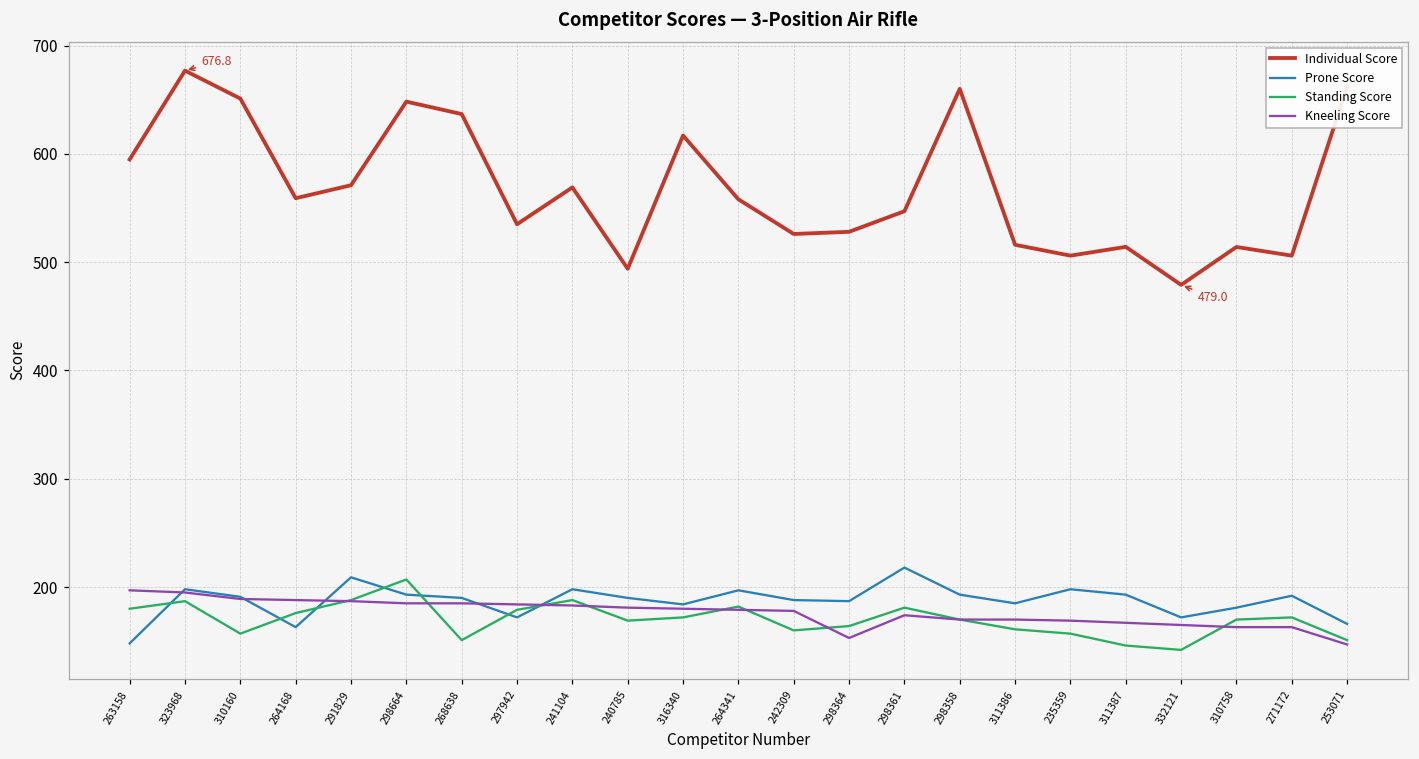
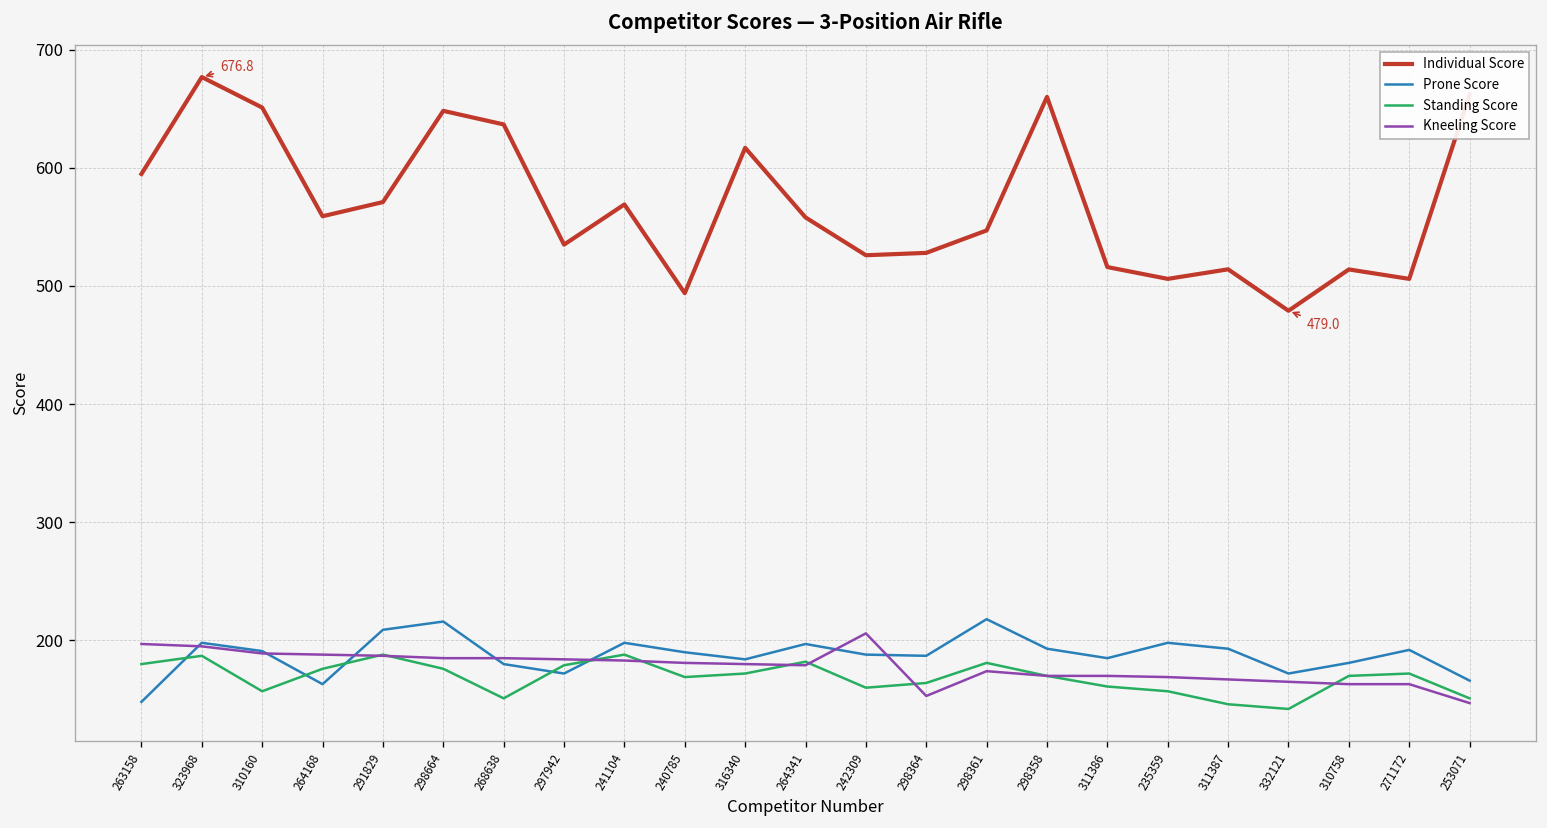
Prone Score, 298664: 190 -> 220
Standing Score, 298664: 210 -> 180
Prone Score, 268638: 190 -> 180
Kneeling Score, 242309: 180 -> 210
